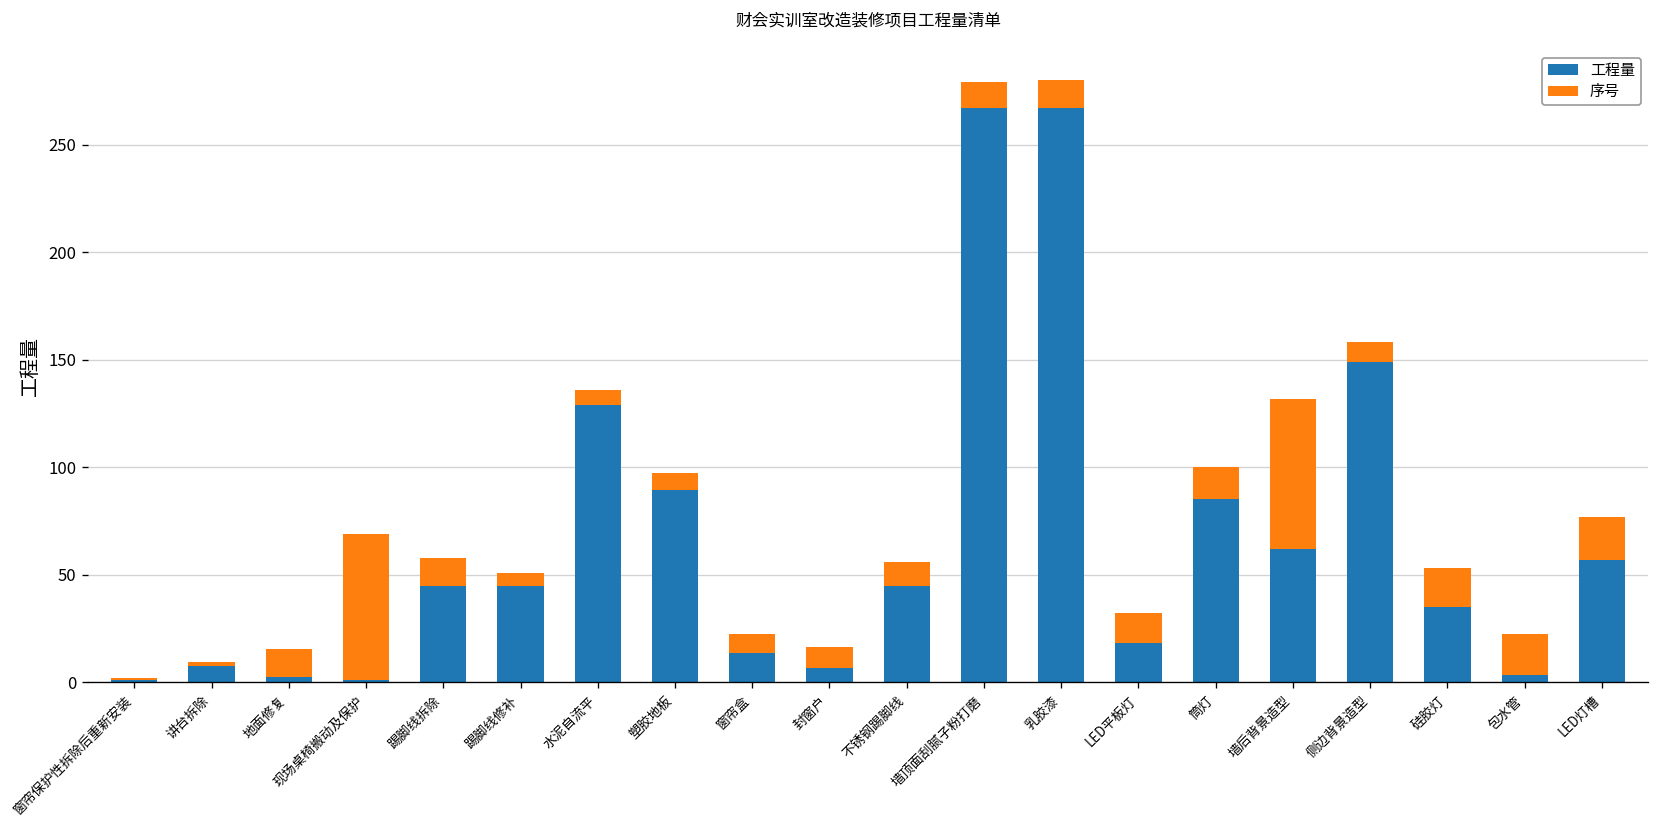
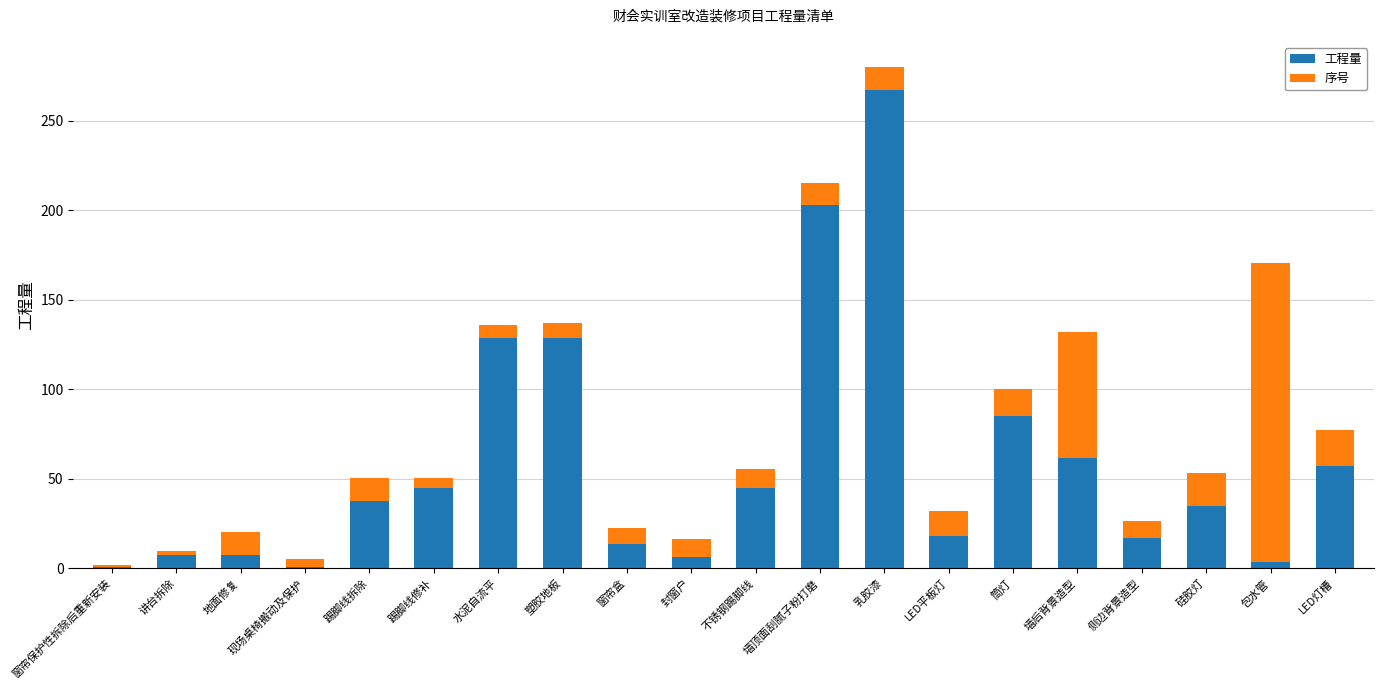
工程量, 地面修复: 2 -> 8
序号, 现场桌椅搬动及保护: 68 -> 4
工程量, 踢脚线拆除: 45 -> 37
工程量, 塑胶地板: 89 -> 129
工程量, 墙顶面刮腻子粉打磨: 267 -> 203
工程量, 侧边背景造型: 149 -> 17
序号, 包水管: 19 -> 167
